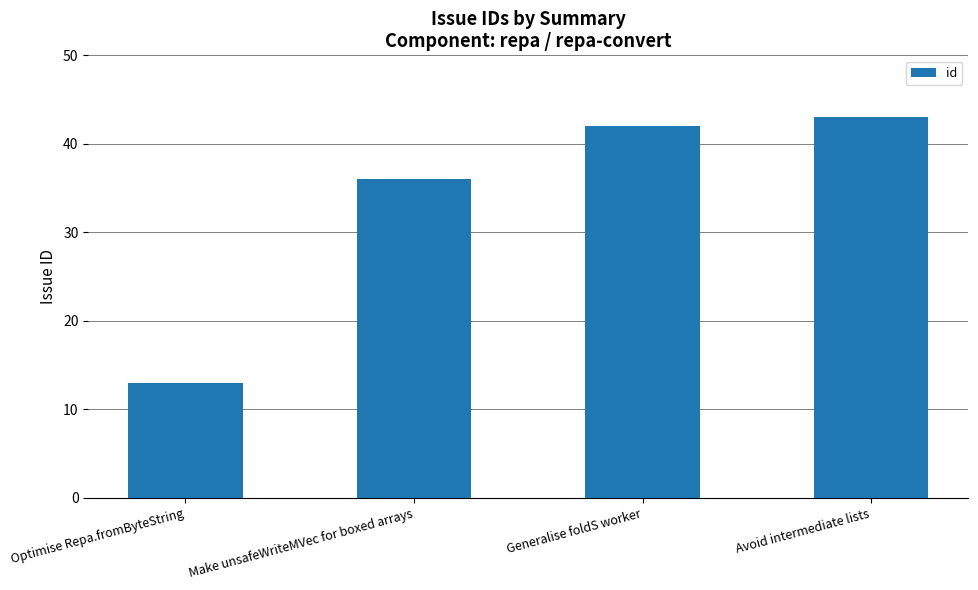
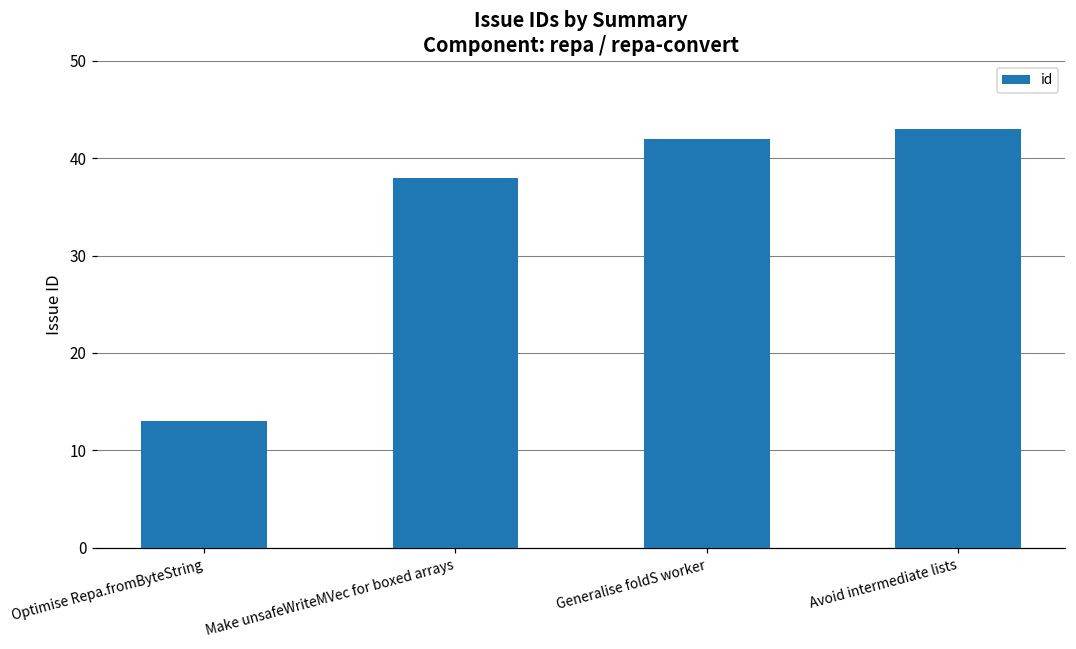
Make unsafeWriteMVec for boxed arrays: 36 -> 38
